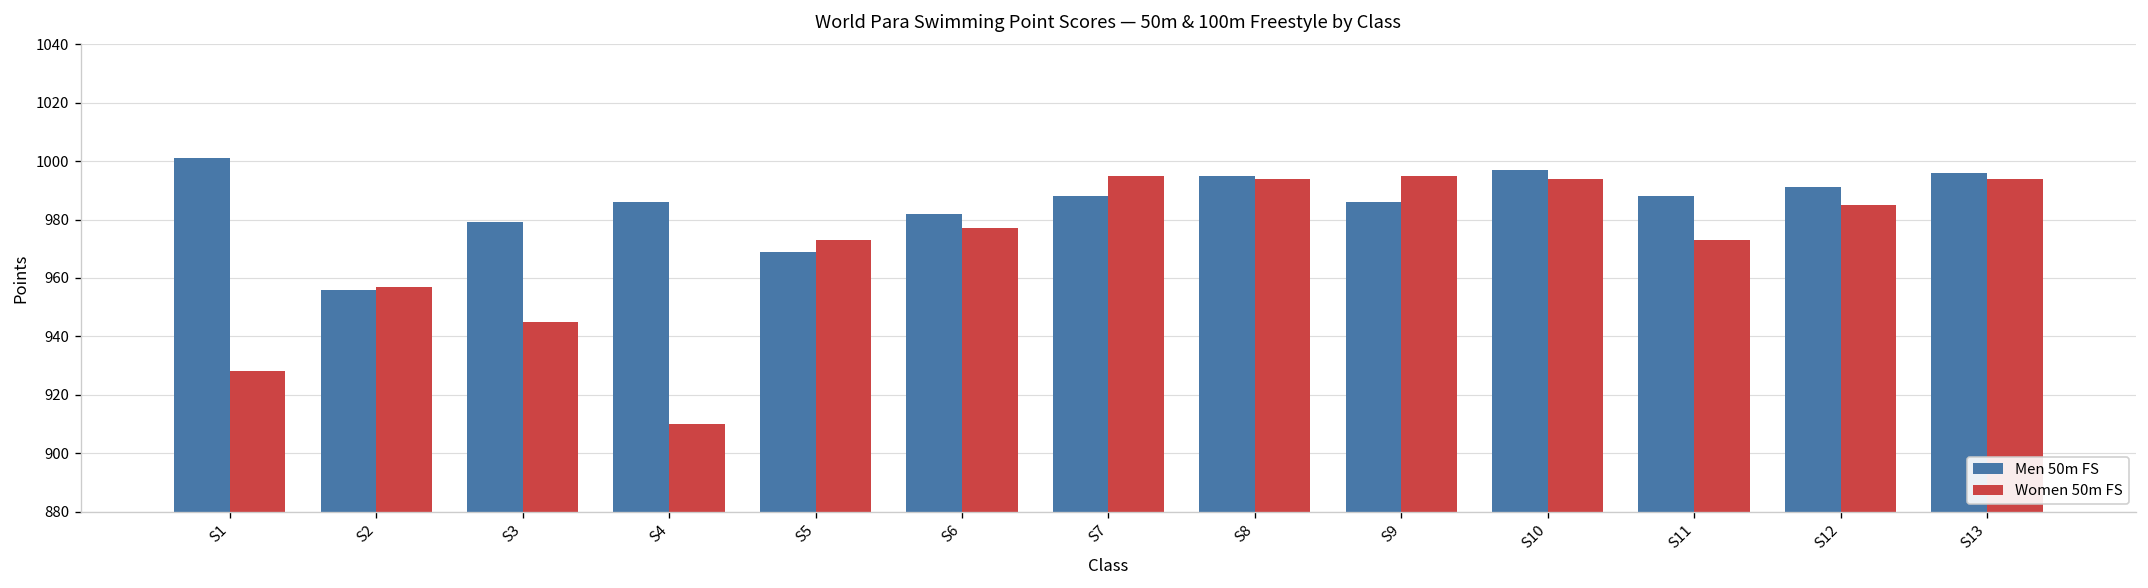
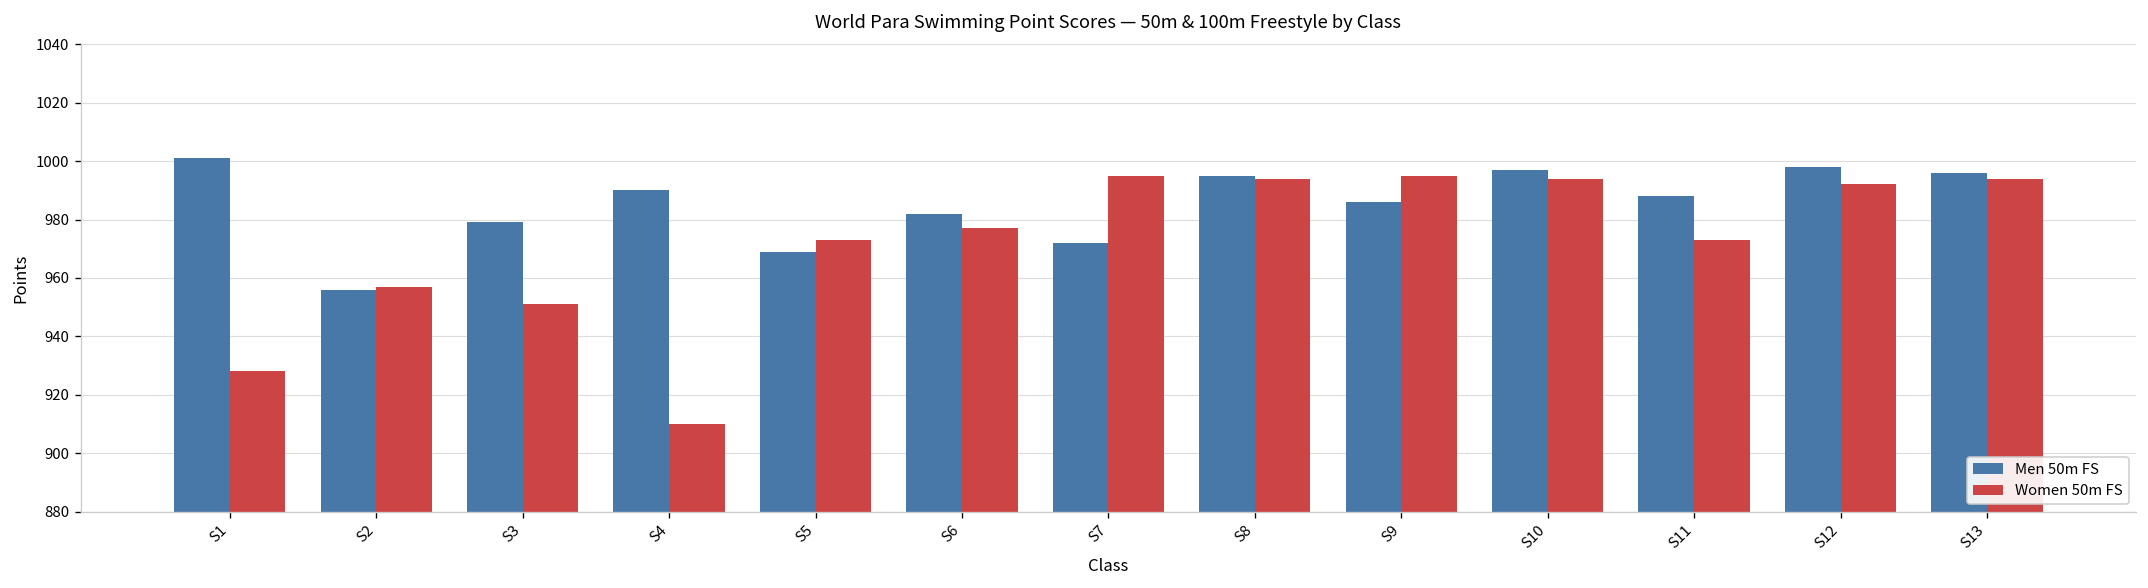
Women 50m FS, S3: 945 -> 951
Men 50m FS, S4: 986 -> 990
Men 50m FS, S7: 988 -> 972
Men 50m FS, S12: 991 -> 998
Women 50m FS, S12: 985 -> 992
